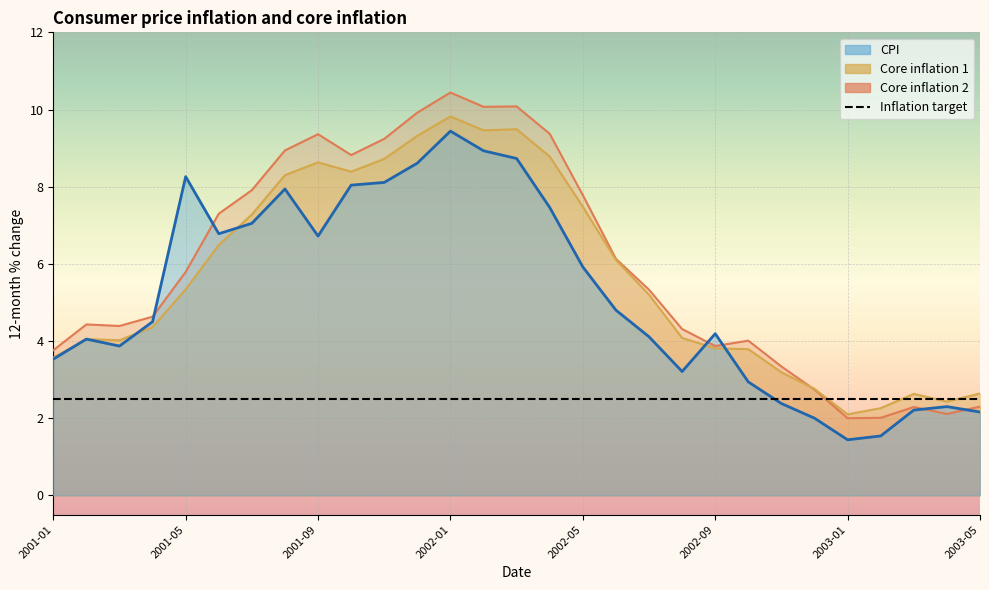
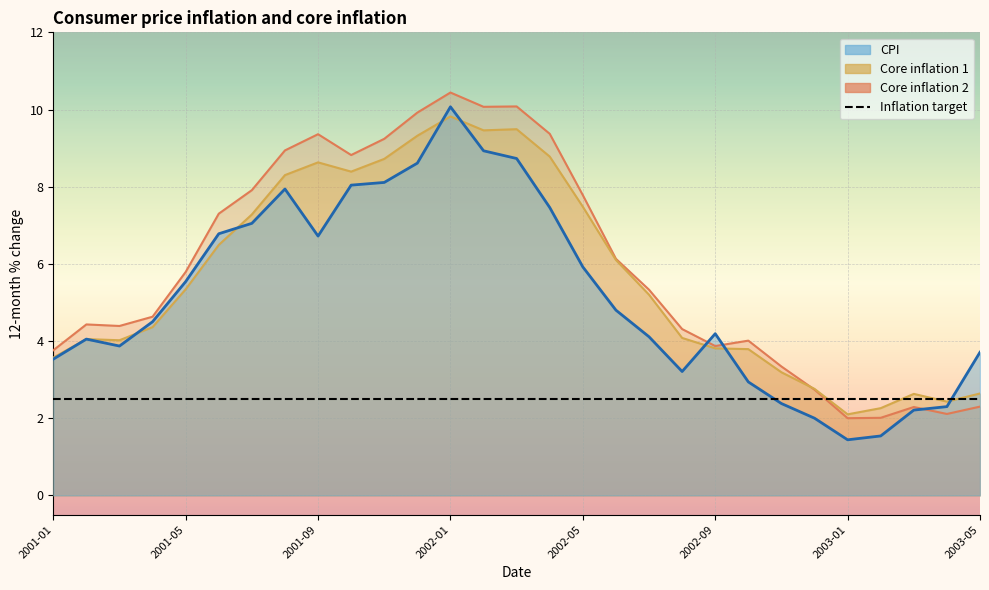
CPI, 2001-05: 8.3 -> 5.5
CPI, 2002-01: 9.4 -> 10.1
CPI, 2003-05: 2.2 -> 3.7
